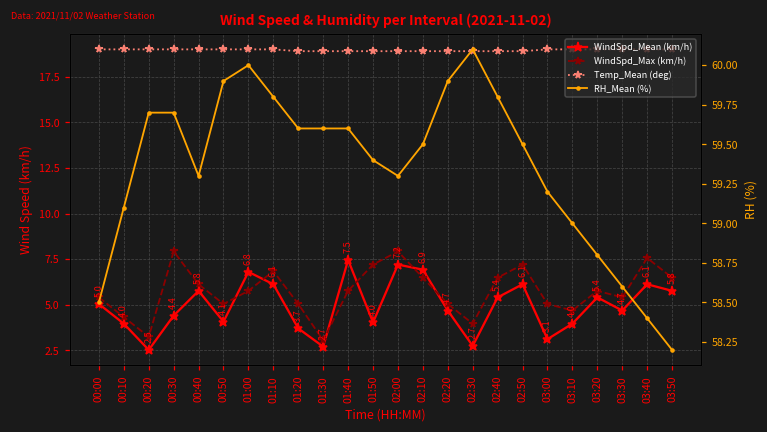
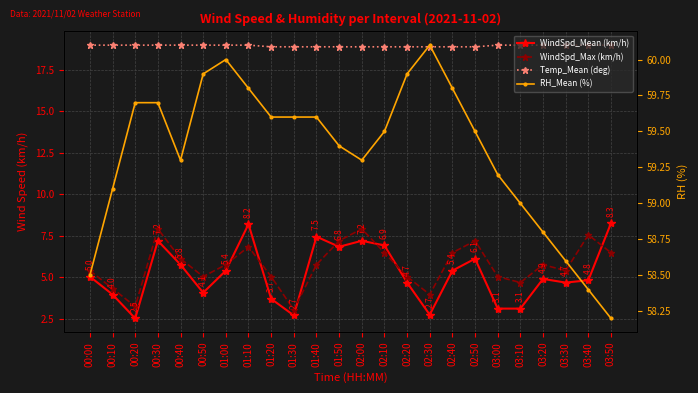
WindSpd_Mean (km/h), 00:30: 4.4 -> 7.2
WindSpd_Mean (km/h), 01:00: 6.8 -> 5.4
WindSpd_Mean (km/h), 01:10: 6.1 -> 8.2
WindSpd_Mean (km/h), 01:50: 4.0 -> 6.8
WindSpd_Mean (km/h), 03:10: 4.0 -> 3.1
WindSpd_Mean (km/h), 03:20: 5.4 -> 4.9
WindSpd_Mean (km/h), 03:40: 6.1 -> 4.8
WindSpd_Mean (km/h), 03:50: 5.8 -> 8.3
